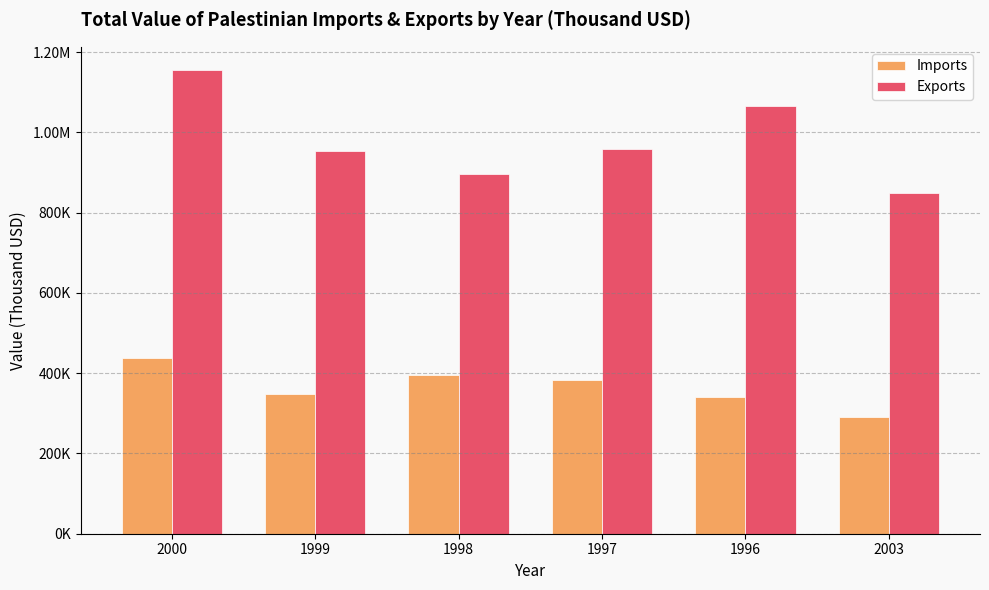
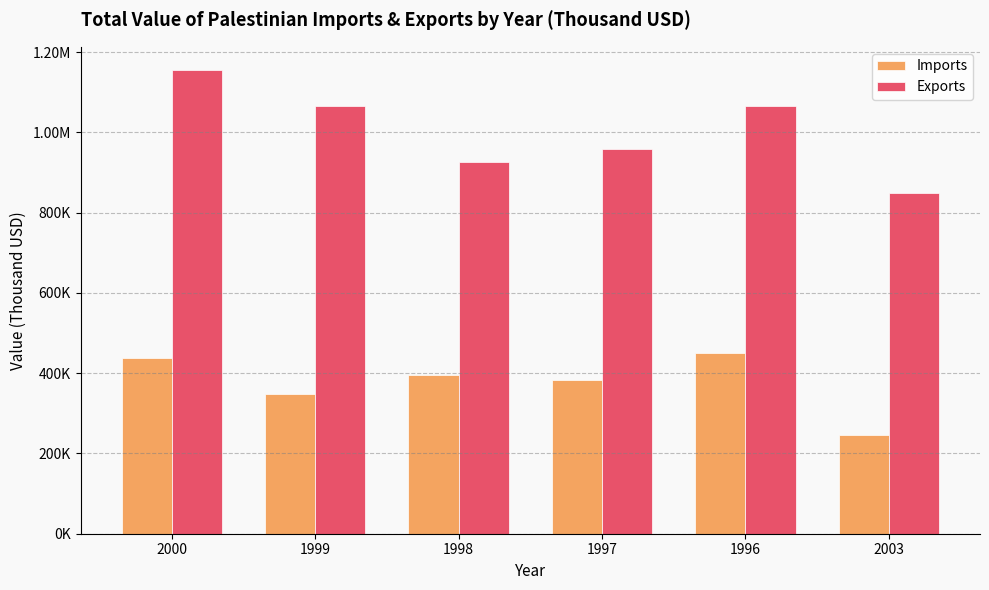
Exports, 1999: 950000 -> 1060000
Exports, 1998: 900000 -> 930000
Imports, 1996: 340000 -> 450000
Imports, 2003: 290000 -> 240000
